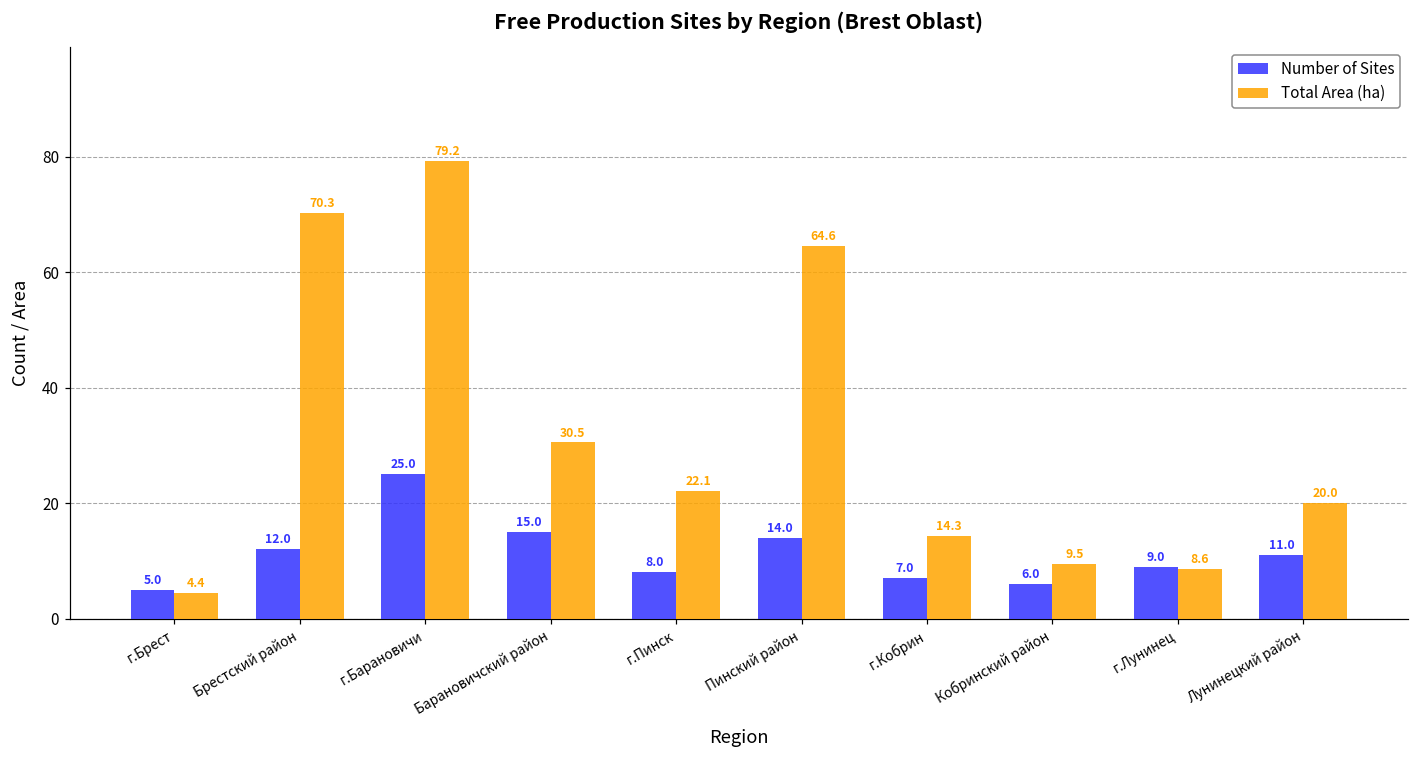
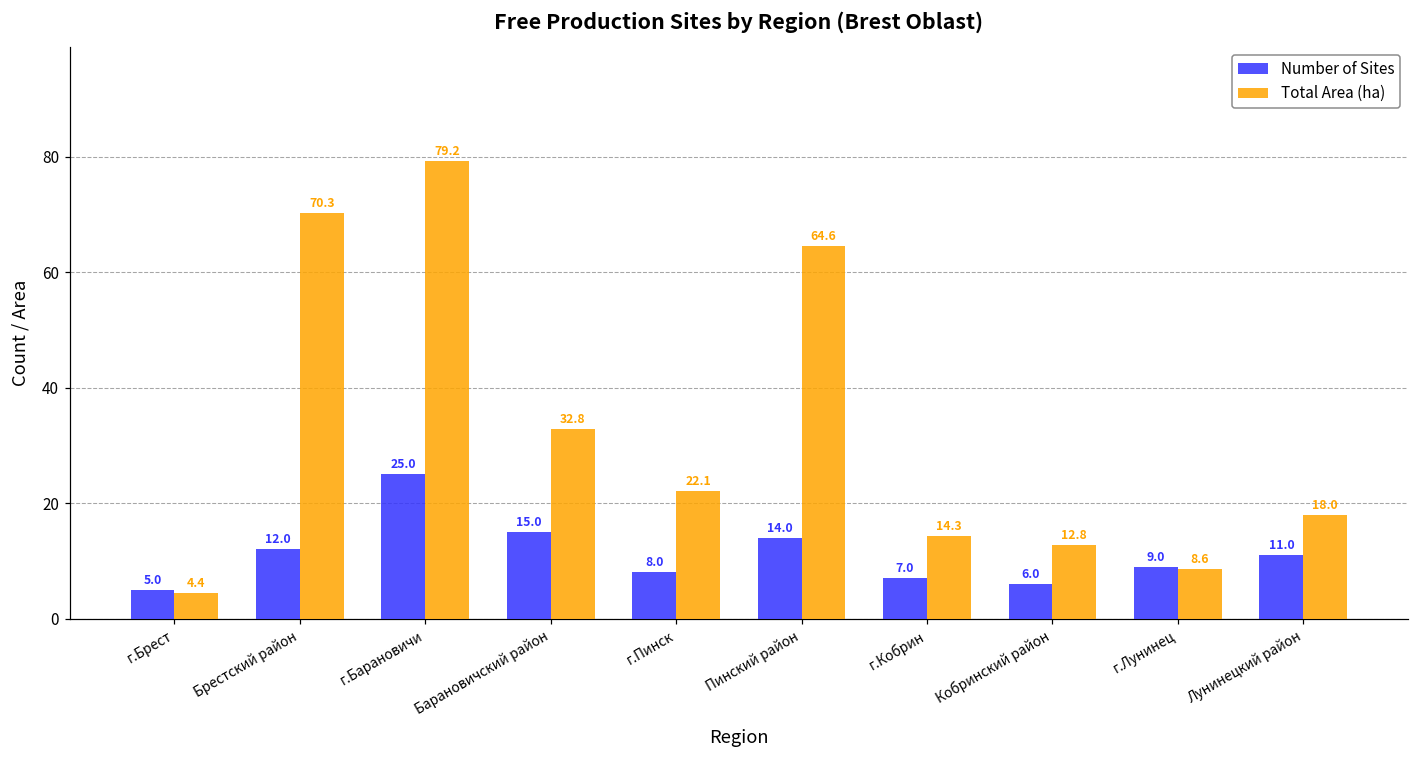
Total Area (ha), Барановичский район: 30.5 -> 32.8
Total Area (ha), Кобринский район: 9.5 -> 12.8
Total Area (ha), Лунинецкий район: 20.0 -> 18.0
